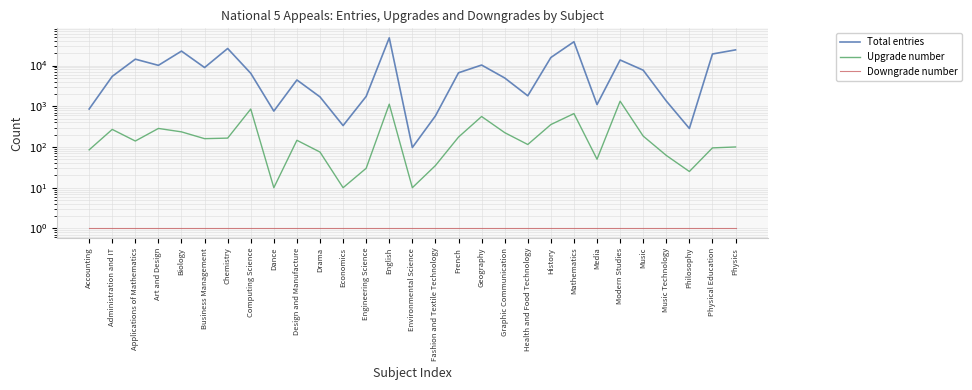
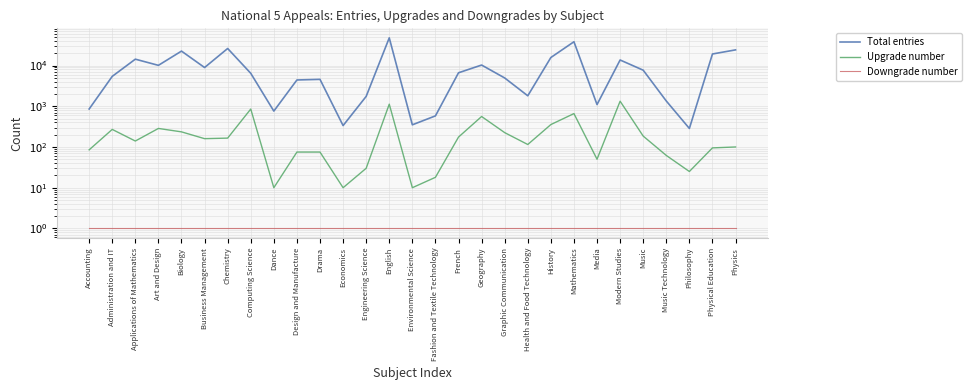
Upgrade number, Design and Manufacture: 150 -> 80
Total entries, Drama: 1700 -> 5000
Total entries, Environmental Science: 100 -> 400
Upgrade number, Fashion and Textile Technology: 40 -> 20
